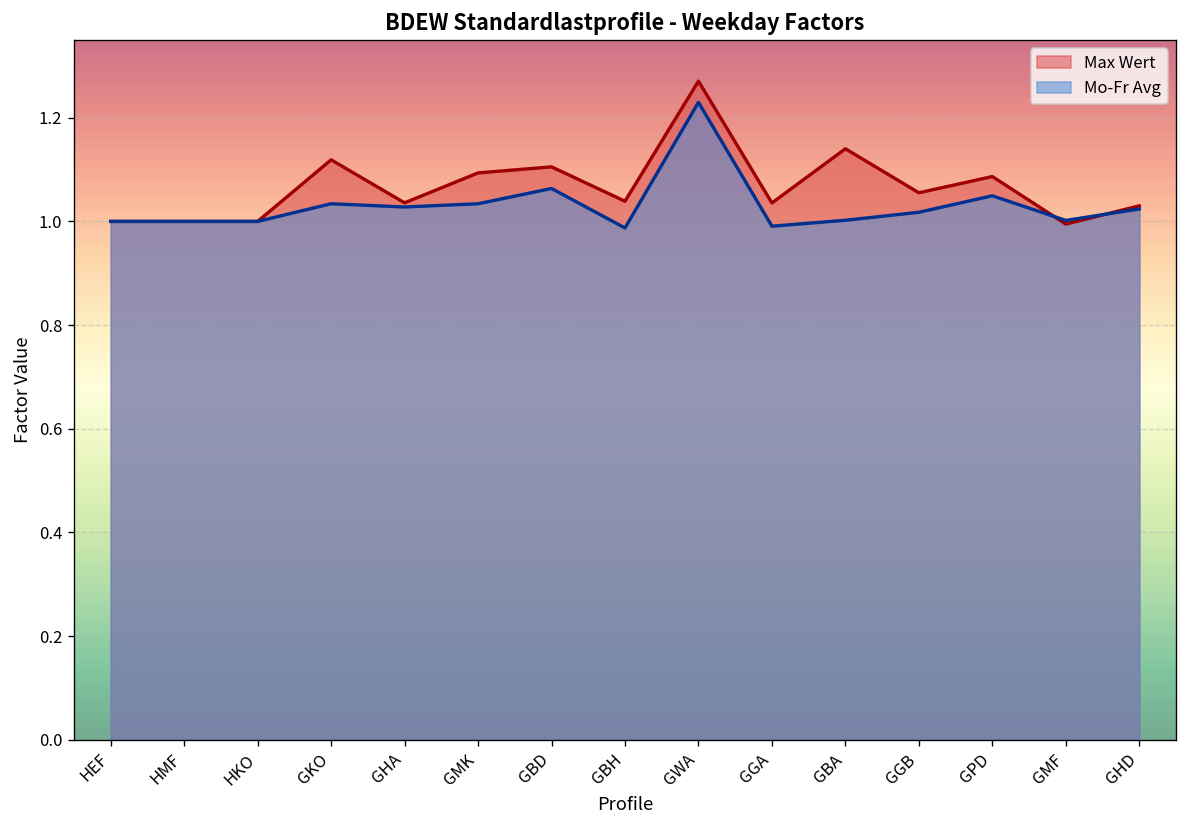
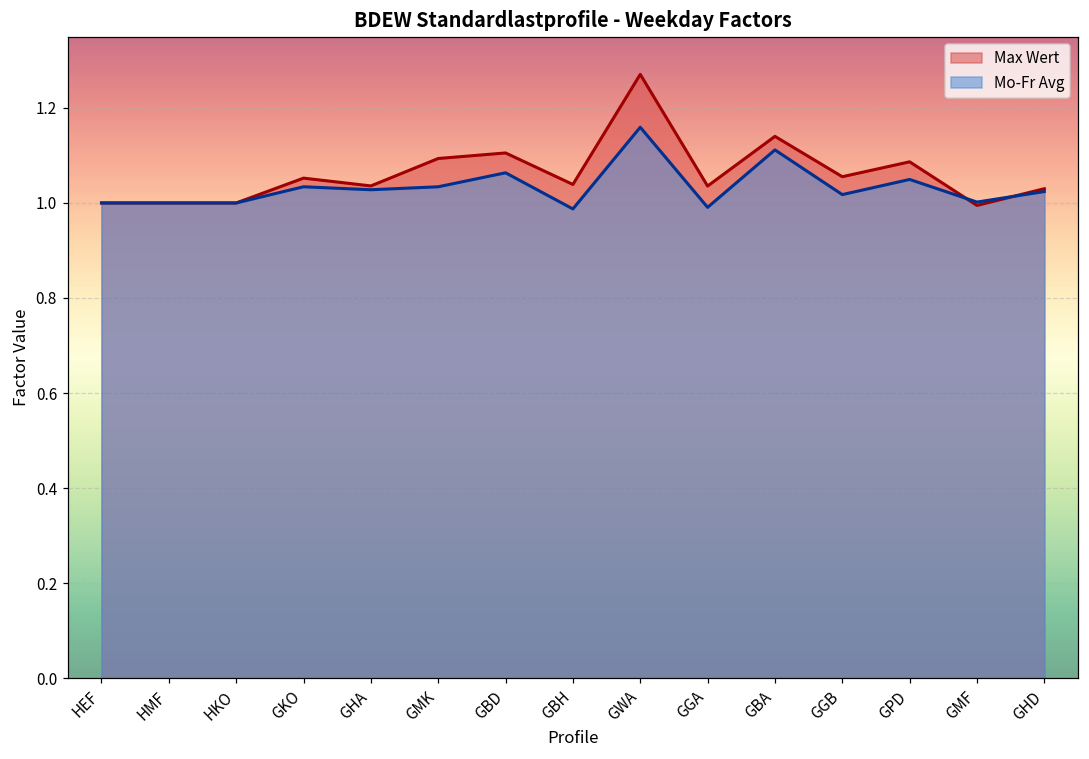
Max Wert, GKO: 1.12 -> 1.05
Mo-Fr Avg, GWA: 1.23 -> 1.16
Mo-Fr Avg, GBA: 1.00 -> 1.11
